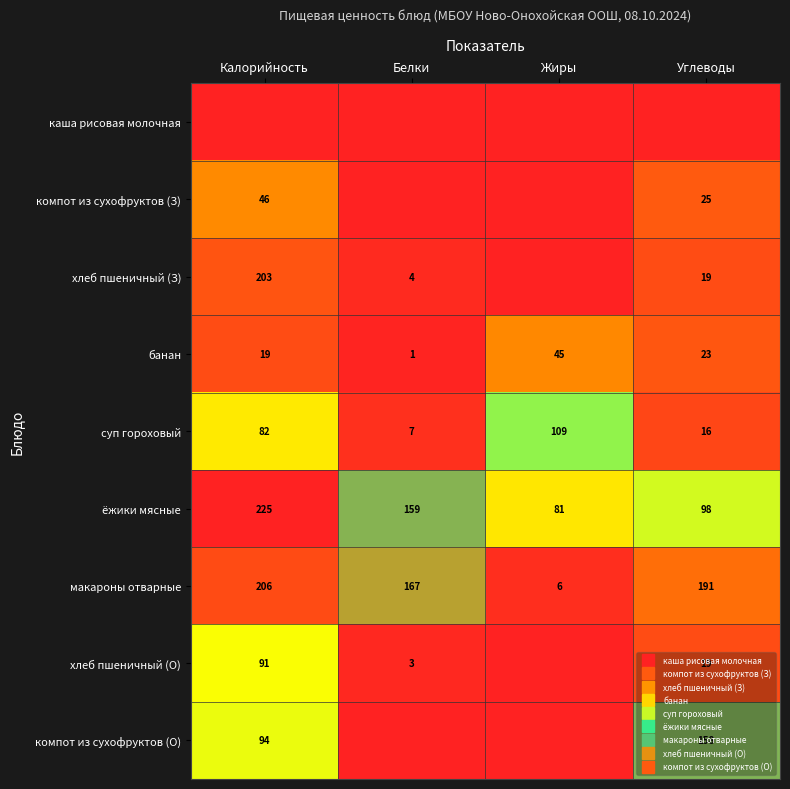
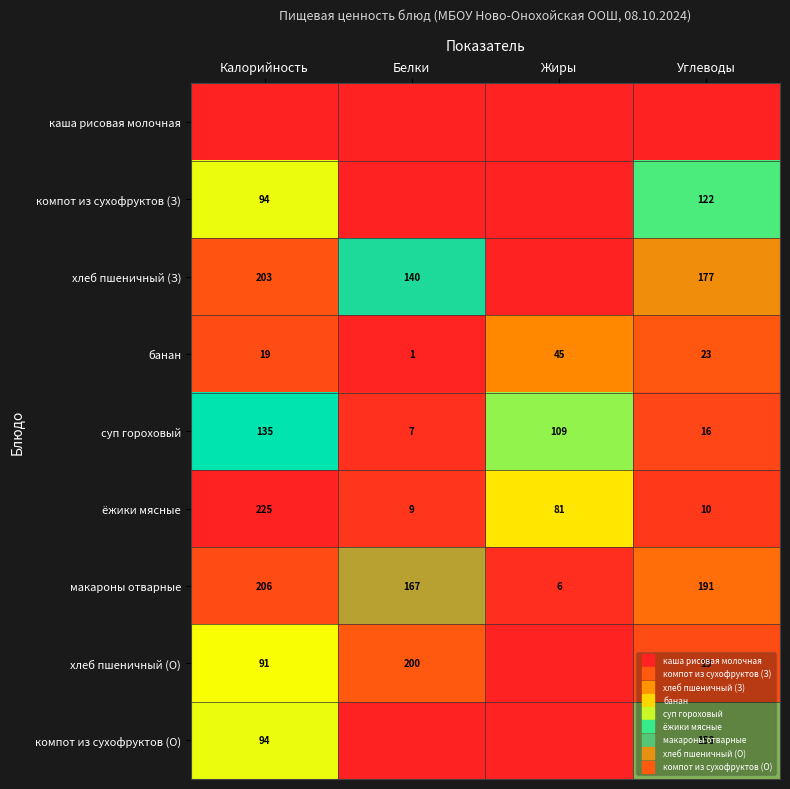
компот из сухофруктов (З), Калорийность: 46 -> 94
компот из сухофруктов (З), Углеводы: 25 -> 122
хлеб пшеничный (З), Белки: 4 -> 140
хлеб пшеничный (З), Углеводы: 19 -> 177
суп гороховый, Калорийность: 82 -> 135
ёжики мясные, Белки: 159 -> 9
ёжики мясные, Углеводы: 98 -> 10
хлеб пшеничный (О), Белки: 3 -> 200
